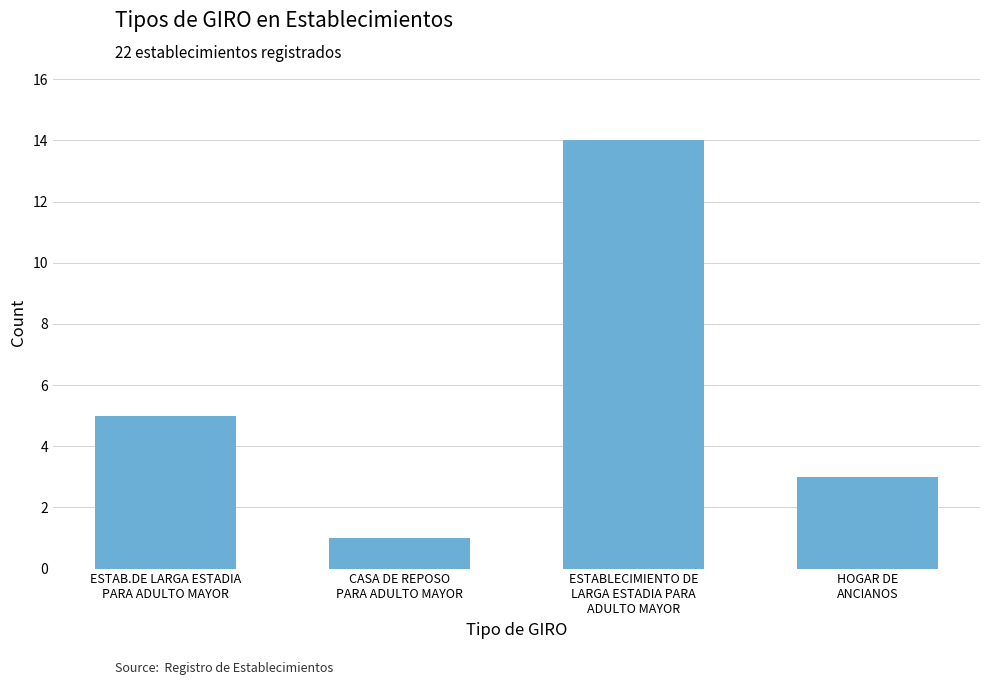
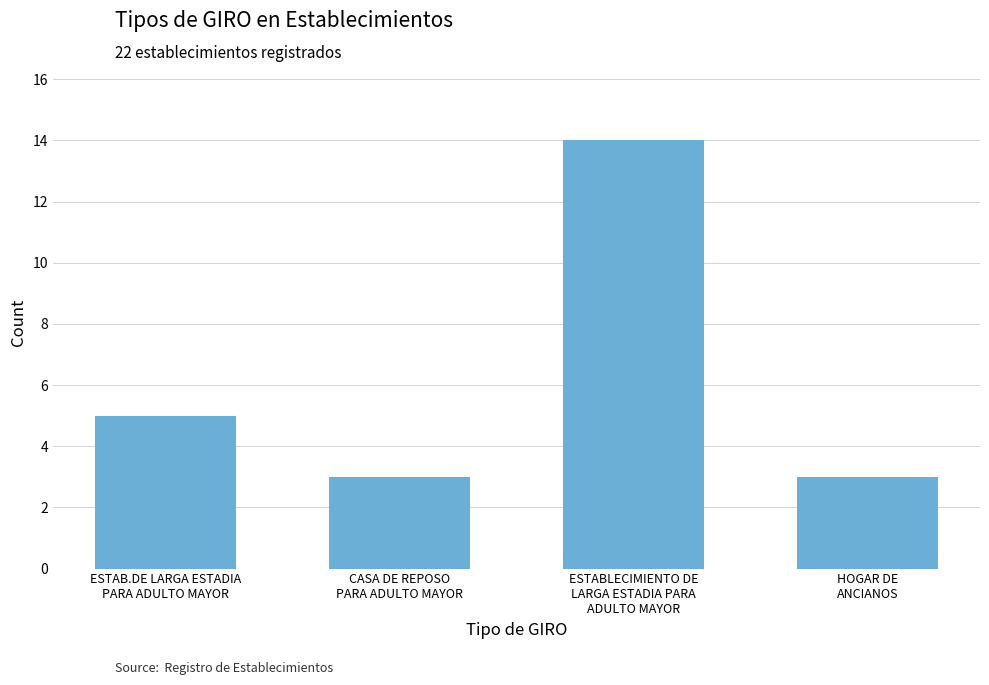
CASA DE REPOSO PARA ADULTO MAYOR: 1 -> 3
